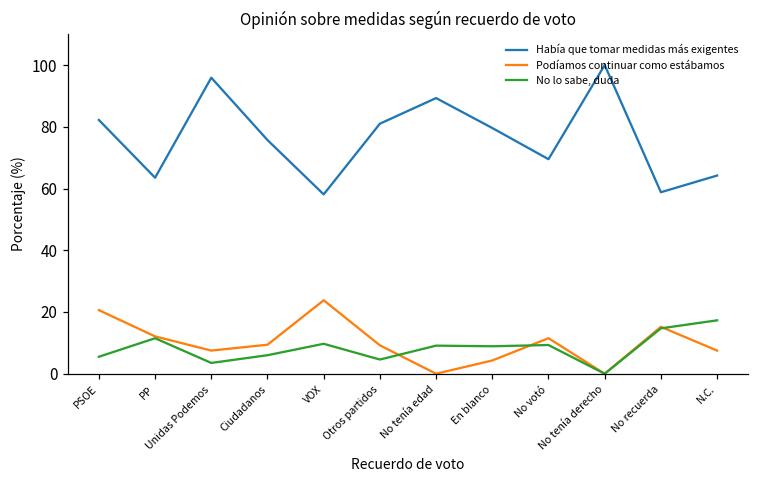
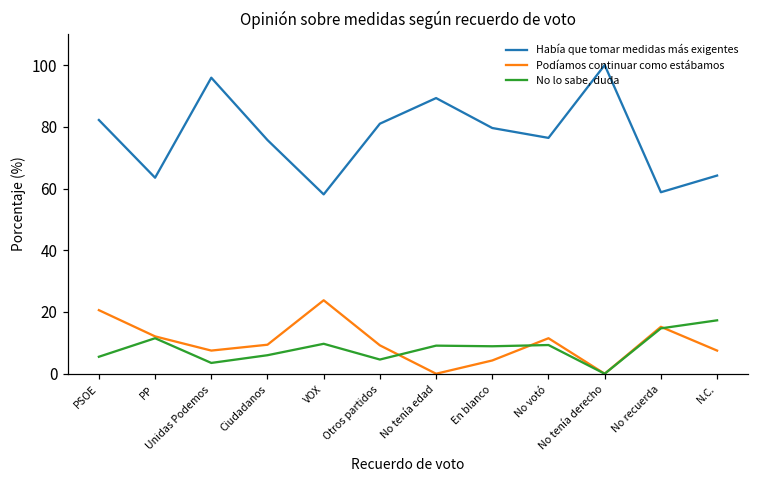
Había que tomar medidas más exigentes, No votó: 70 -> 76
